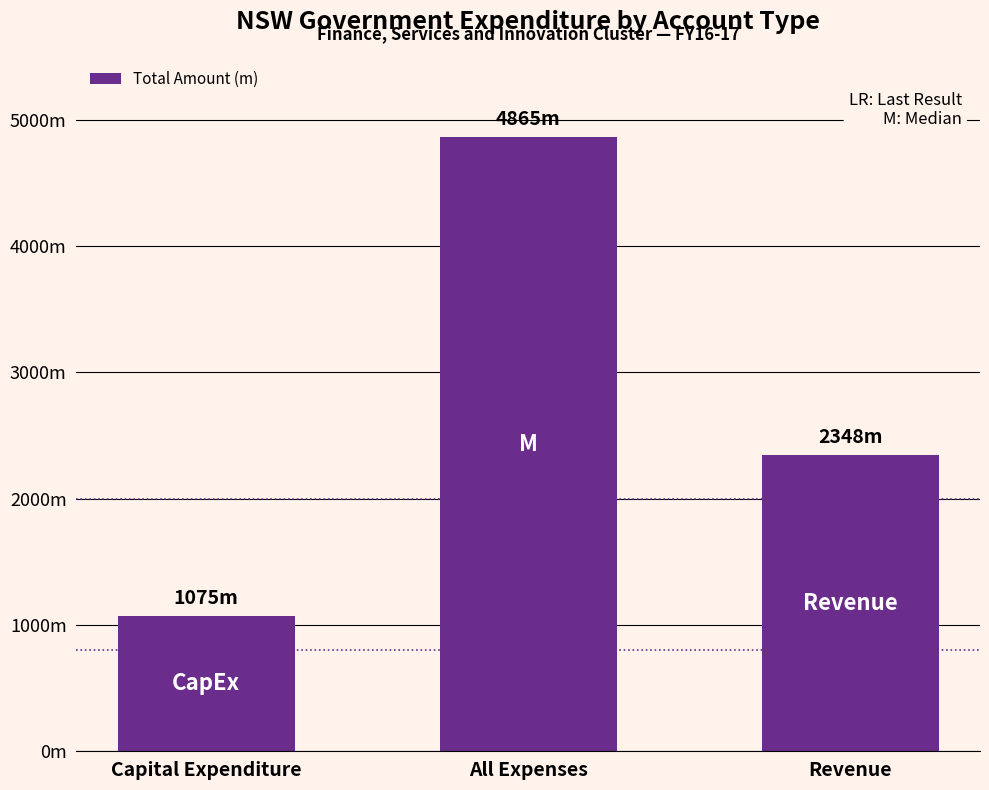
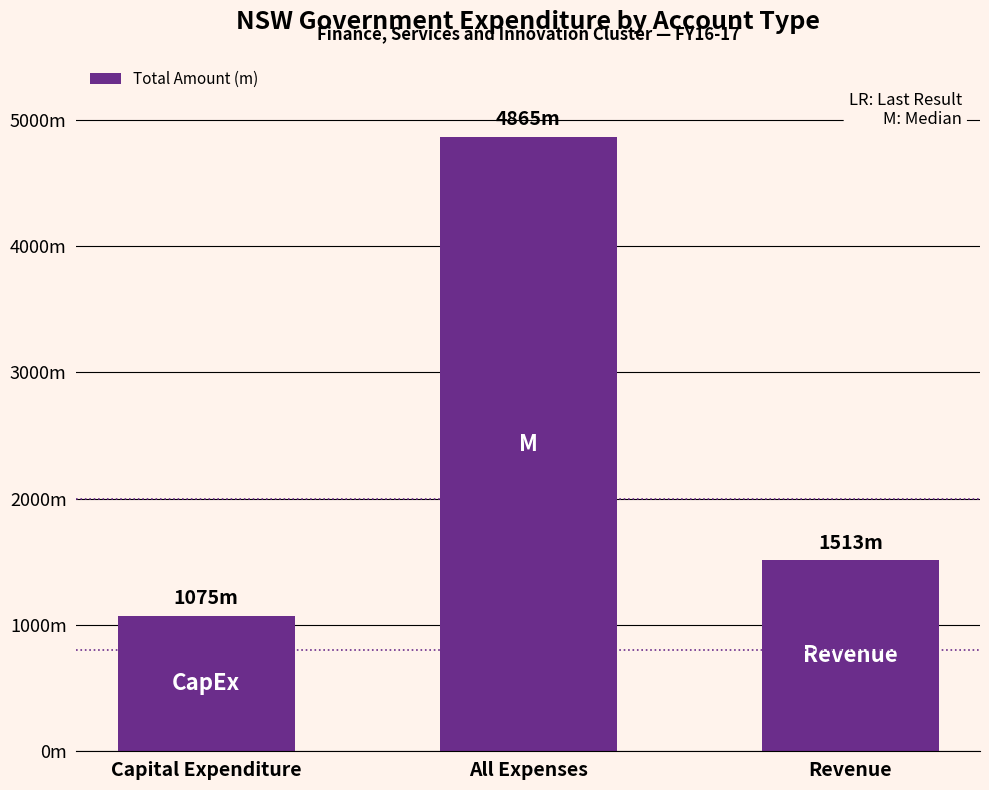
Revenue: 2348m -> 1513m
